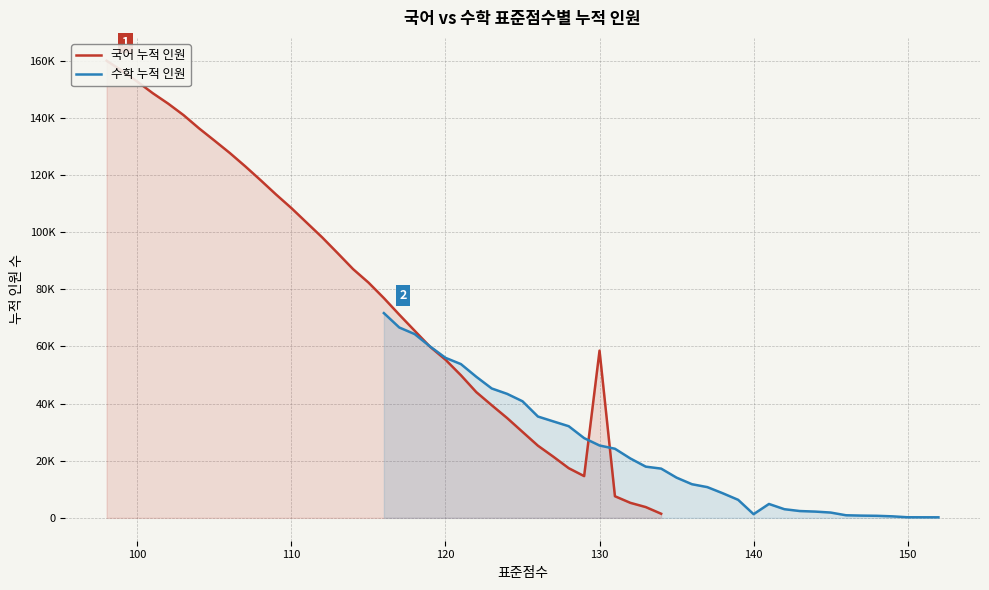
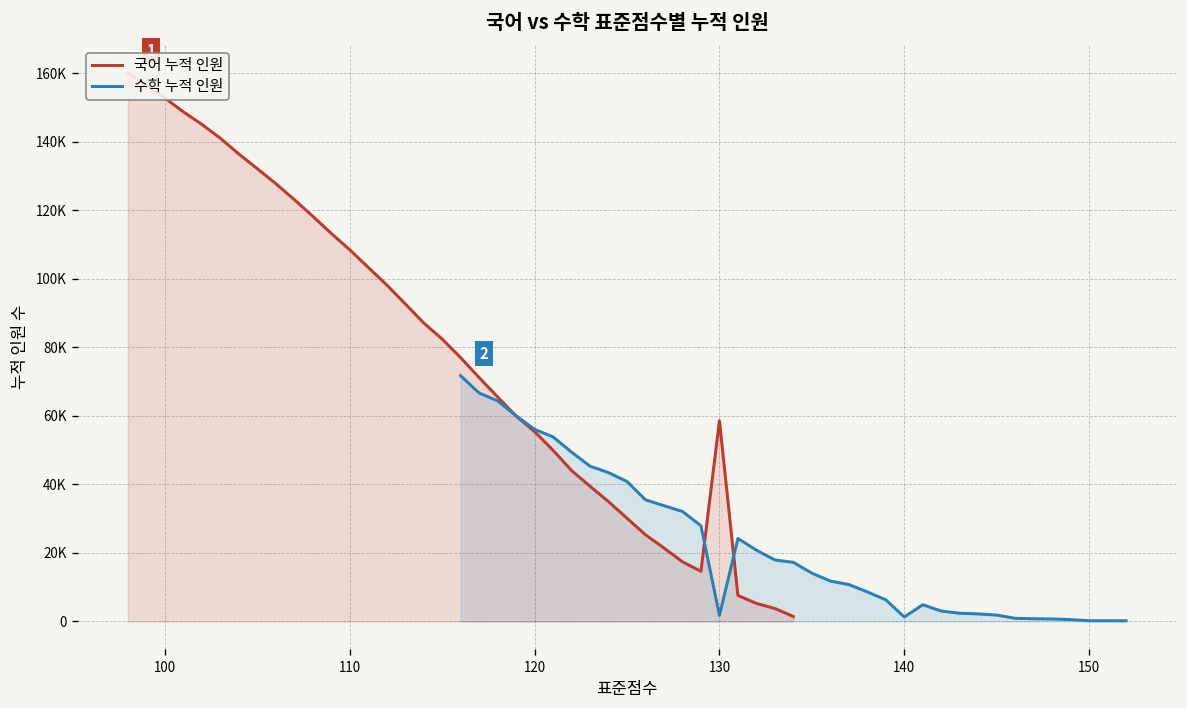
수학 누적 인원, 130: 25000 -> 2000
